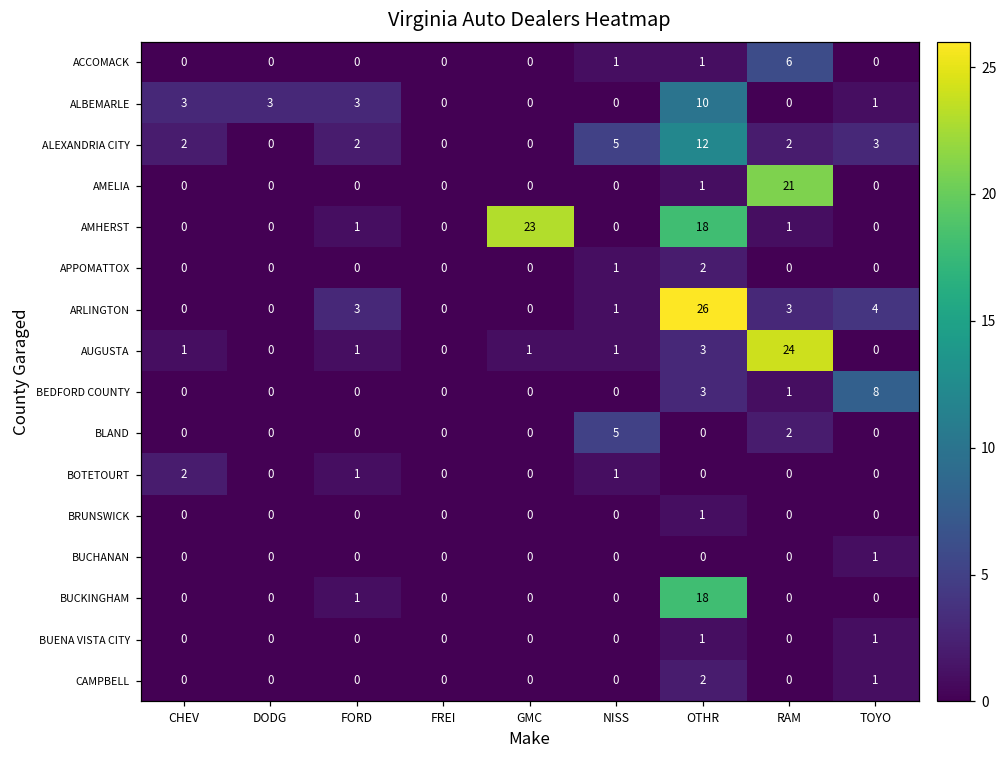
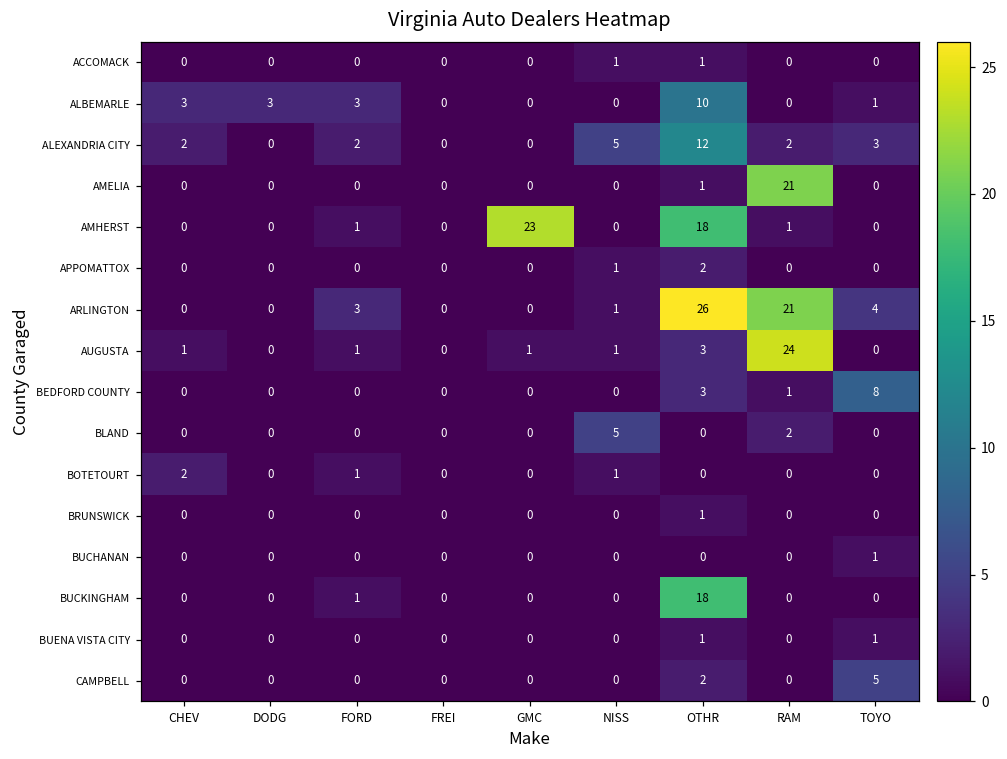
ACCOMACK, RAM: 6 -> 0
ARLINGTON, RAM: 3 -> 21
CAMPBELL, TOYO: 1 -> 5
